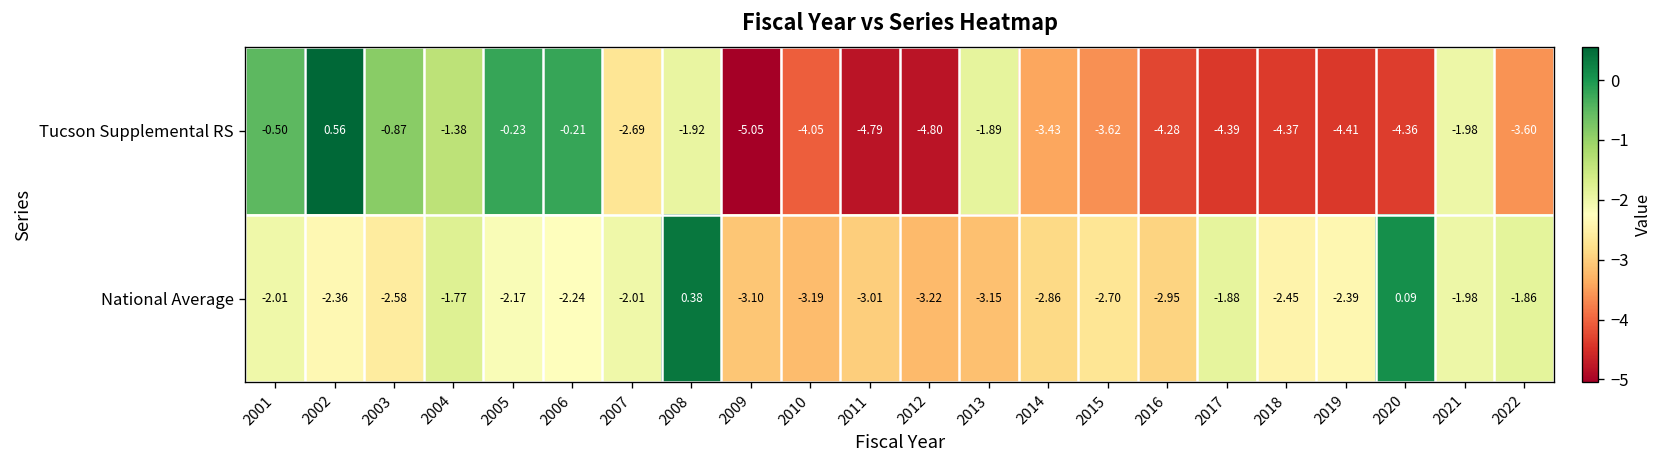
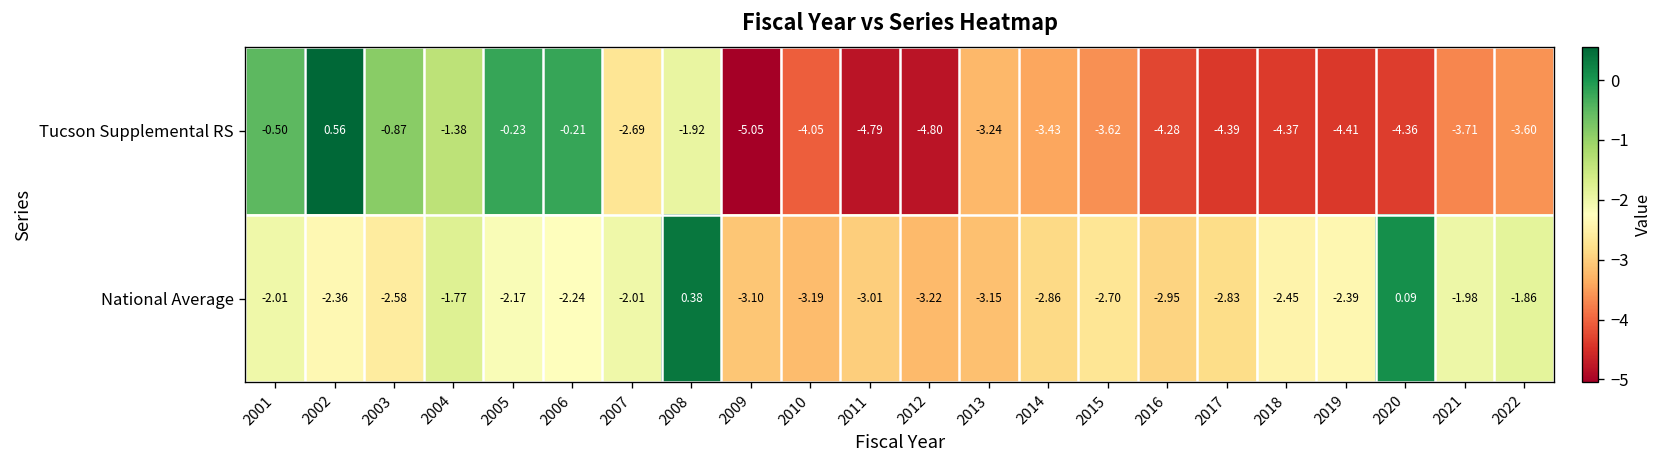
Tucson Supplemental RS, 2013: -1.89 -> -3.24
Tucson Supplemental RS, 2021: -1.98 -> -3.71
National Average, 2017: -1.88 -> -2.83
